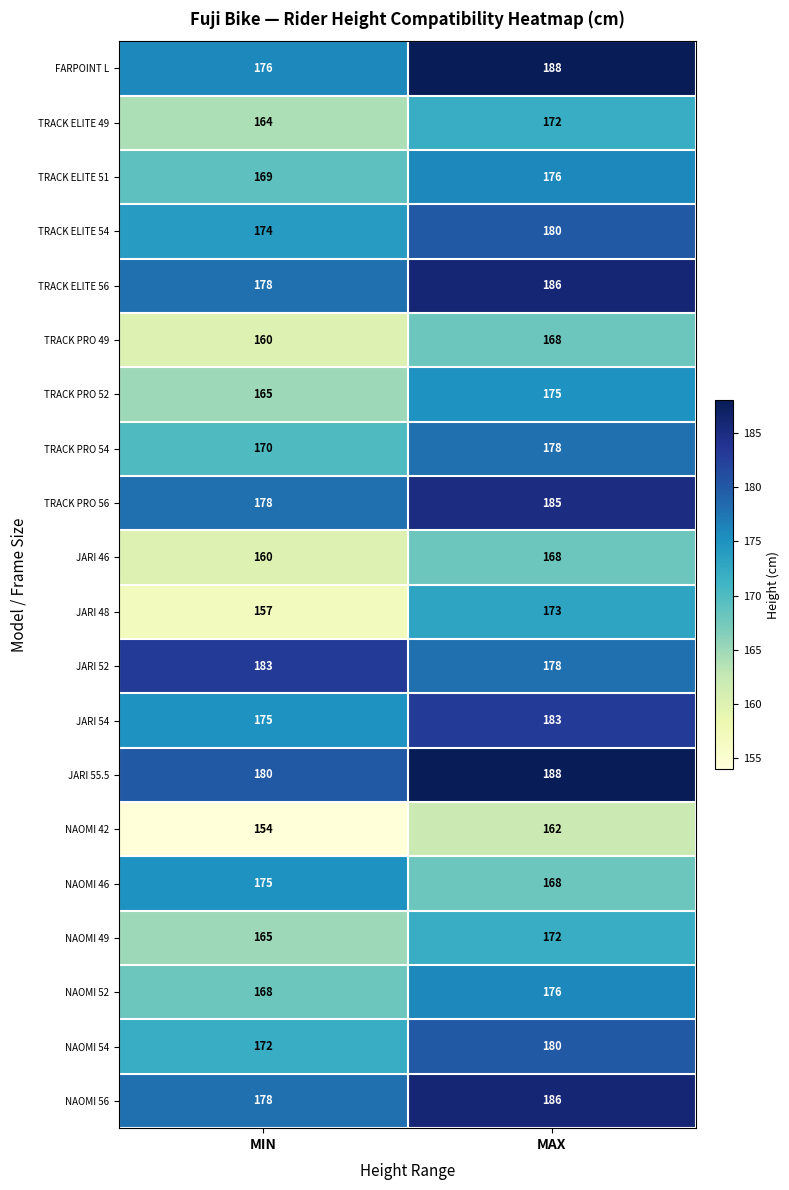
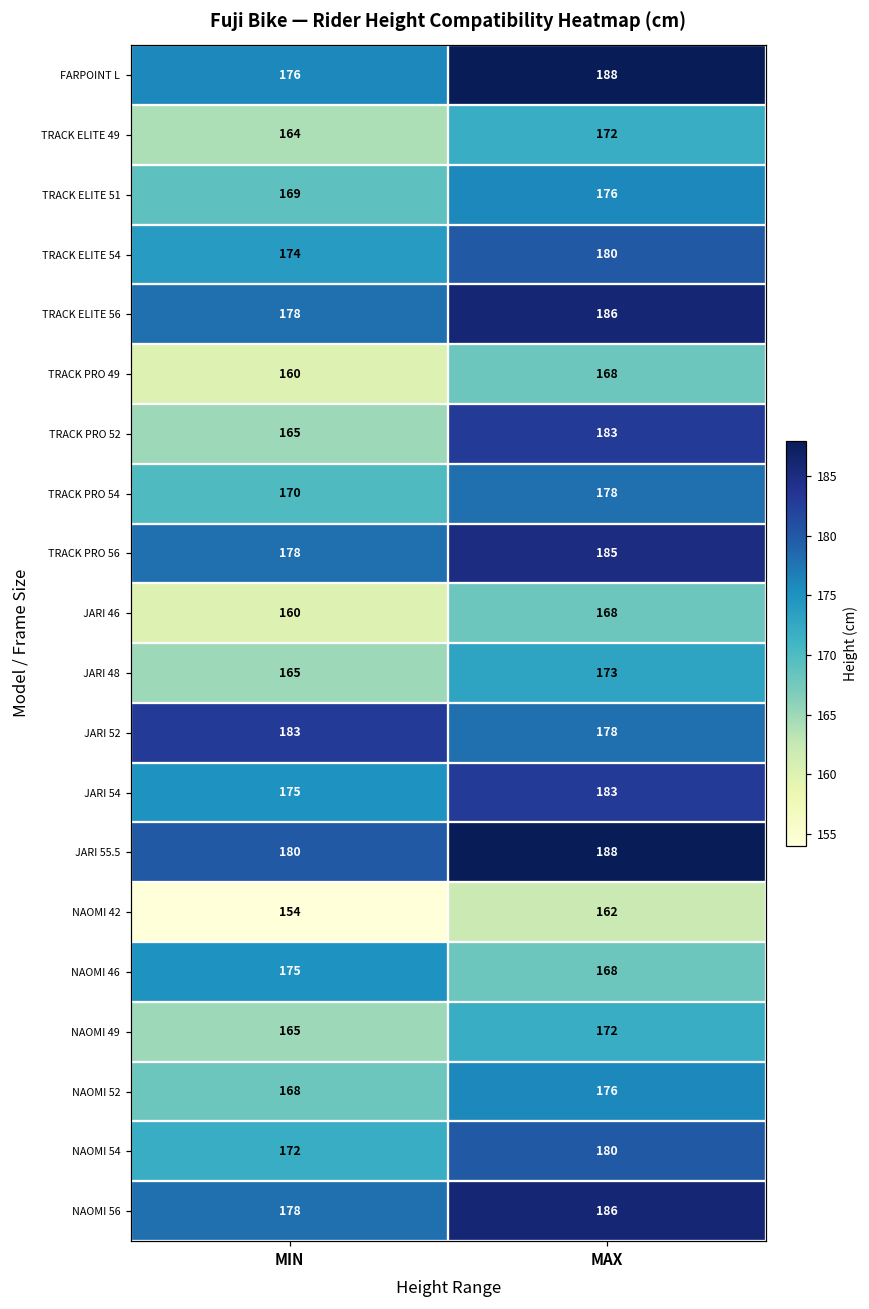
TRACK PRO 52, MAX: 175 -> 183
JARI 48, MIN: 157 -> 165
